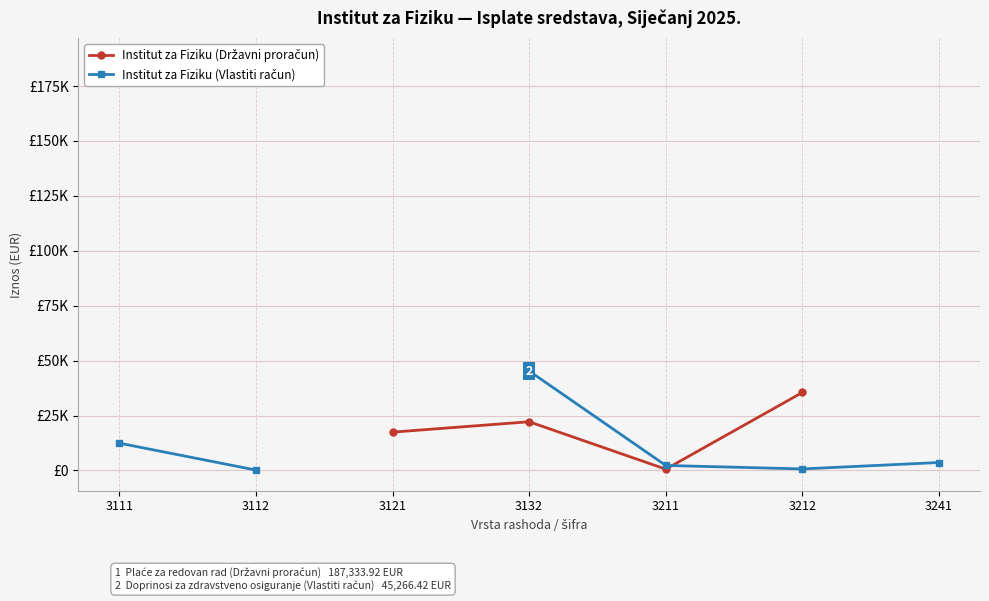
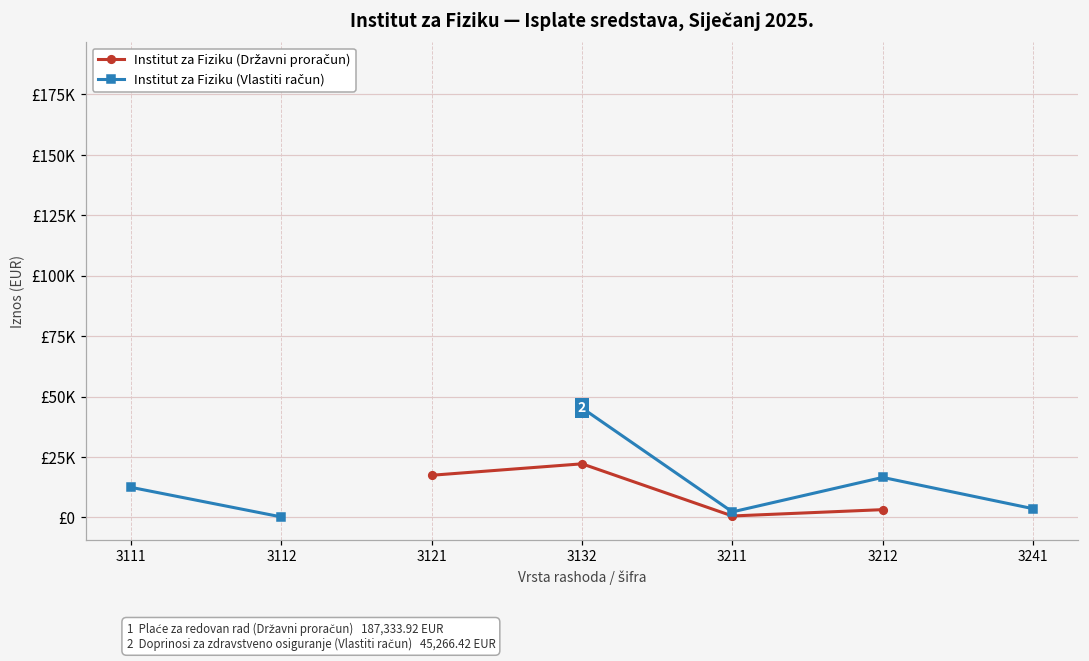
Institut za Fiziku (Državni proračun), 3212: £36000 -> £3000
Institut za Fiziku (Vlastiti račun), 3212: £1000 -> £17000
